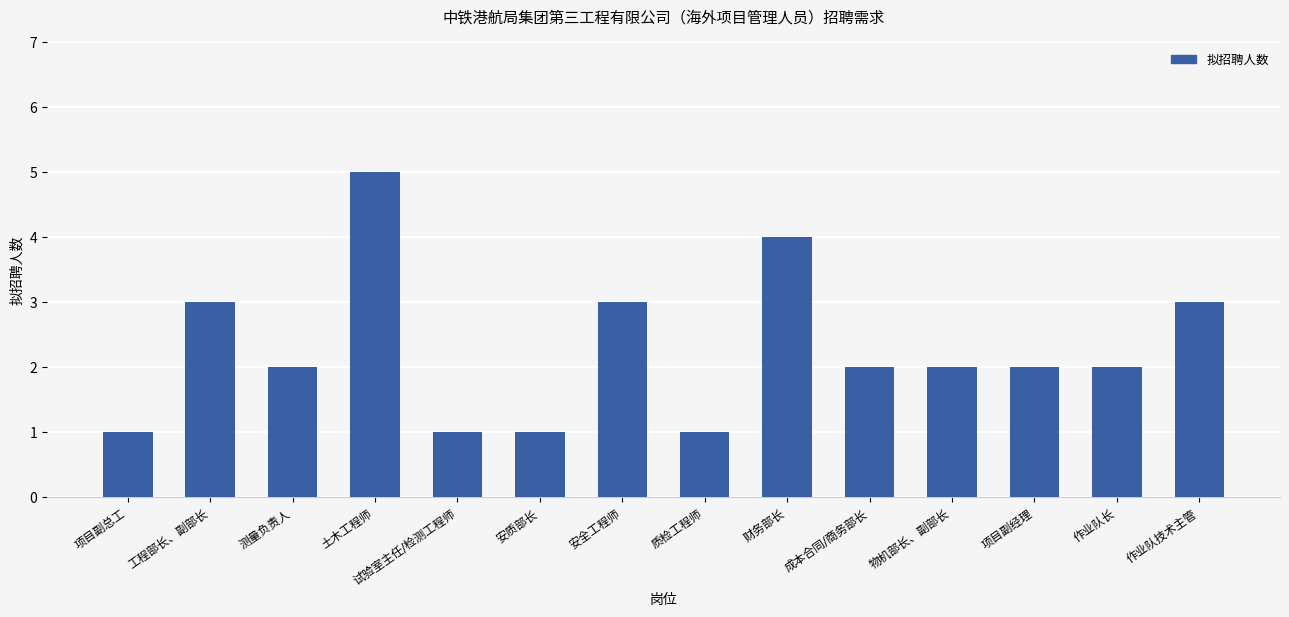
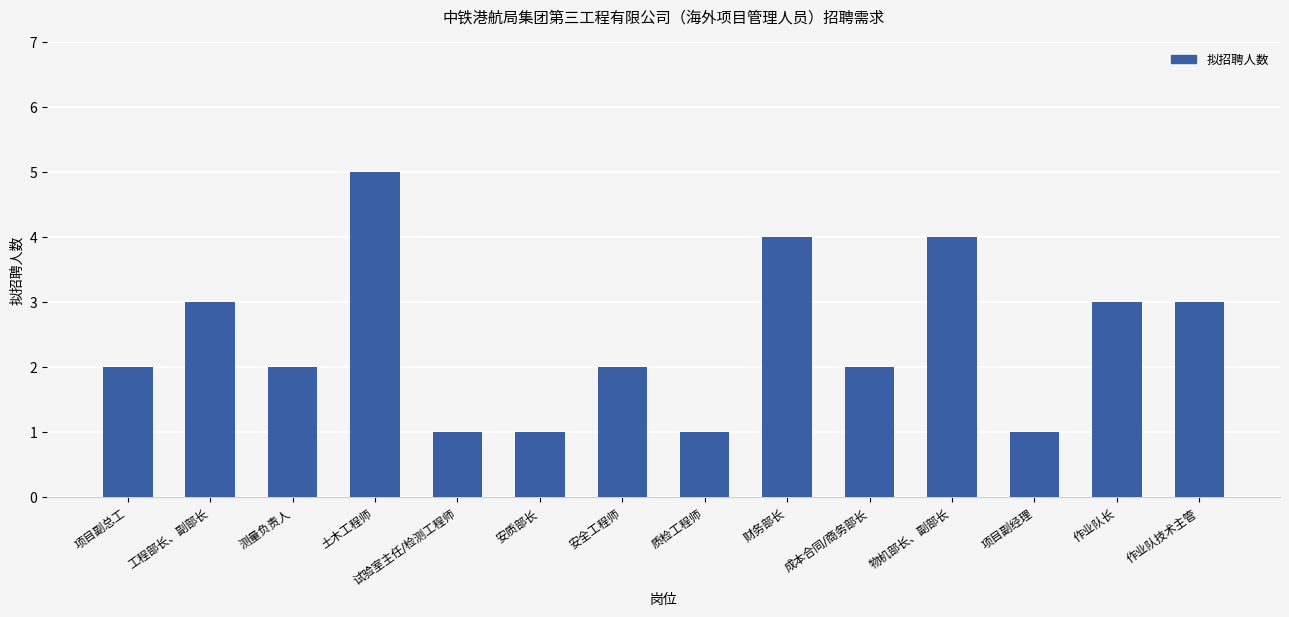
项目副总工: 1 -> 2
安全工程师: 3 -> 2
物机部长、副部长: 2 -> 4
项目副经理: 2 -> 1
作业队长: 2 -> 3
